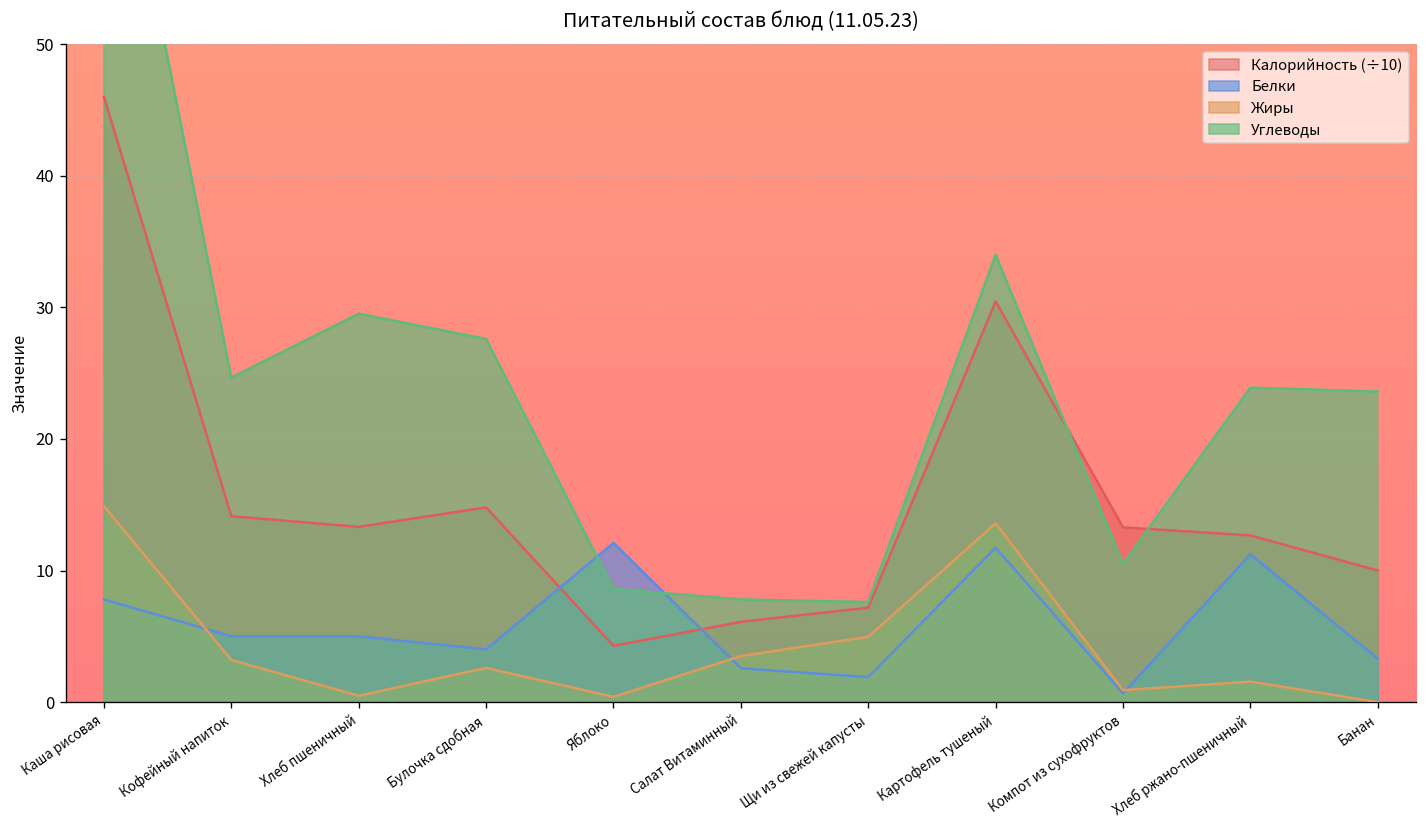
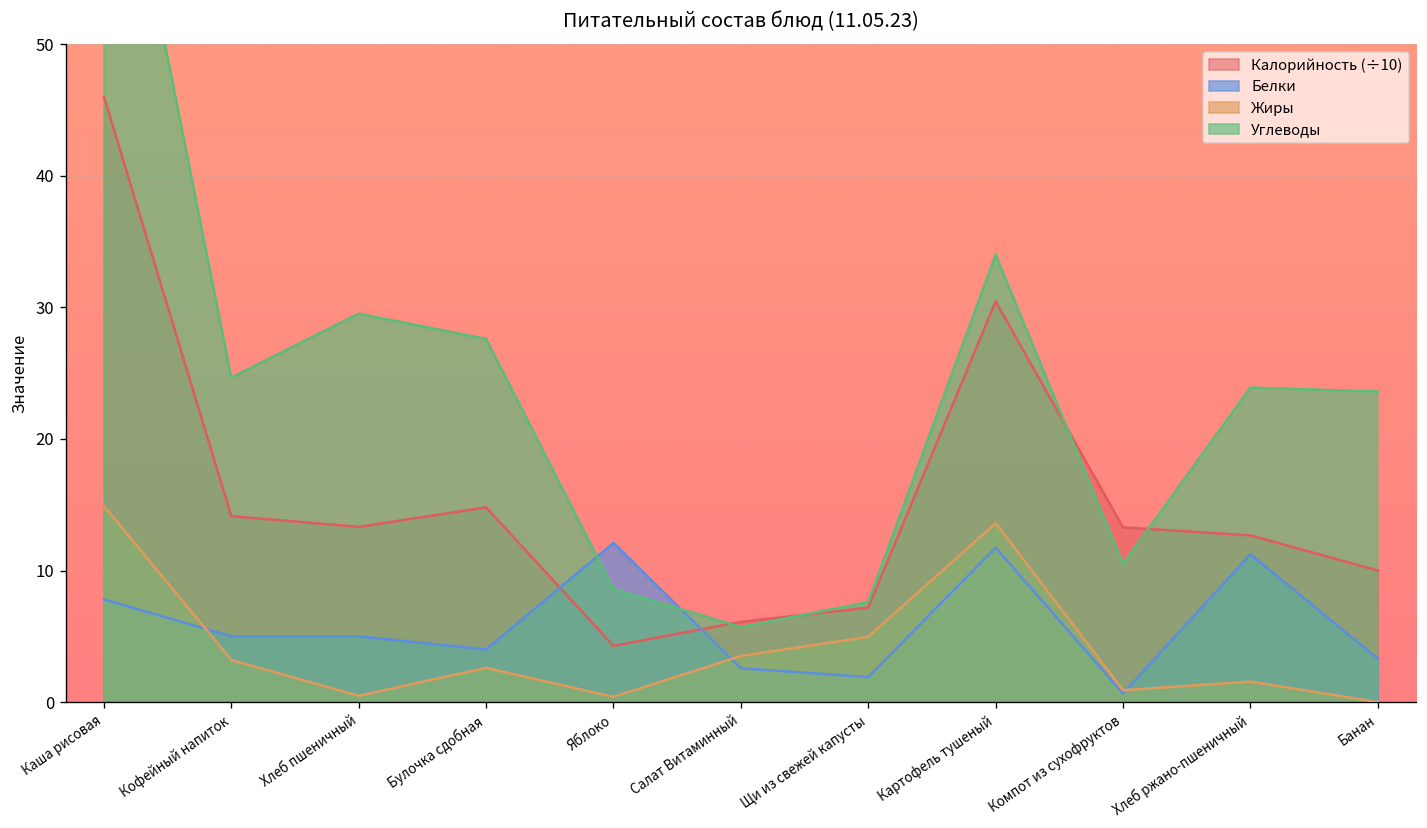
Углеводы, Салат Витаминный: 7.8 -> 5.7
